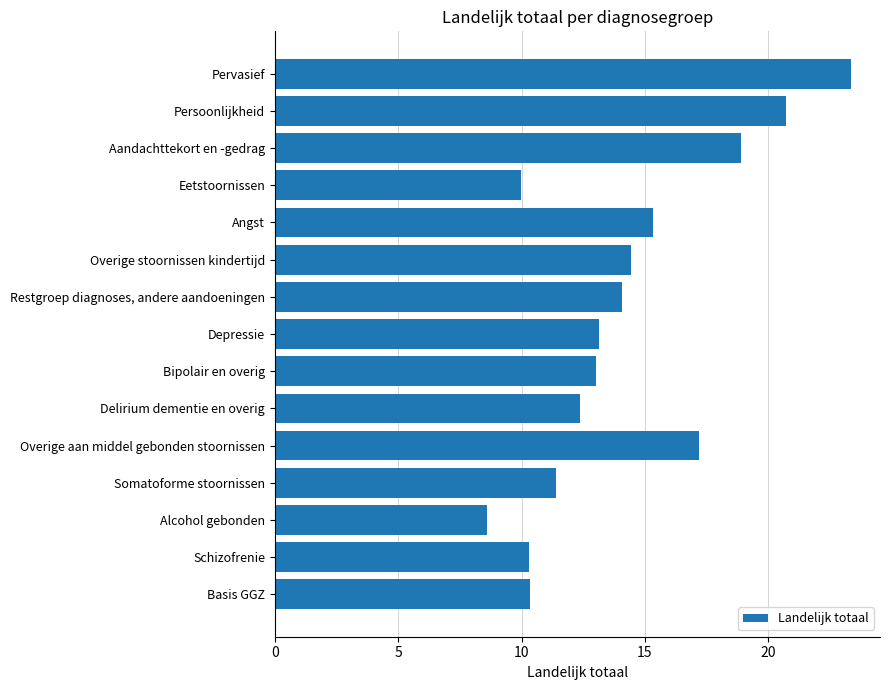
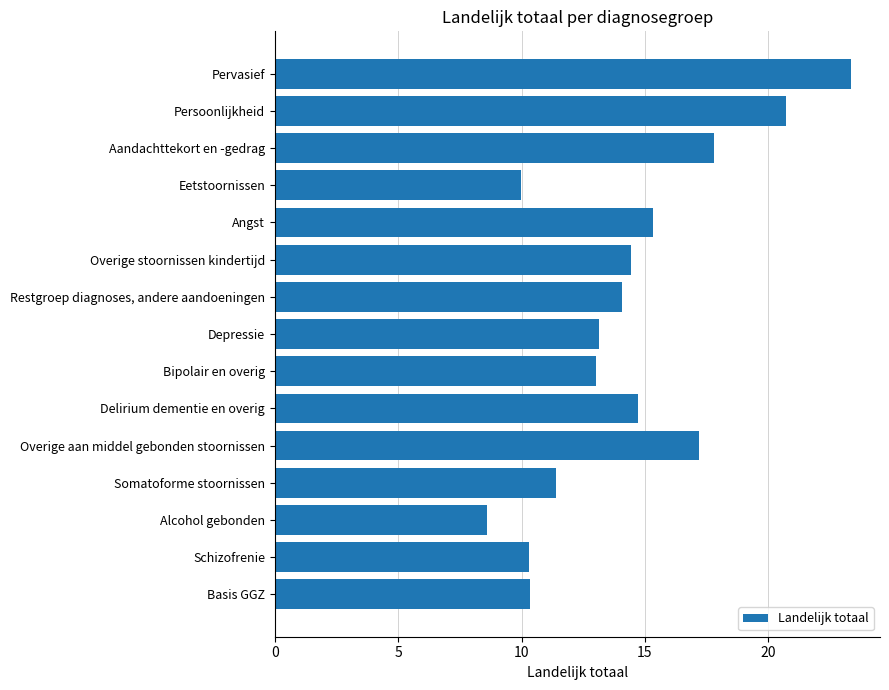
Aandachttekort en -gedrag: 18.9 -> 17.8
Delirium dementie en overig: 12.4 -> 14.7
